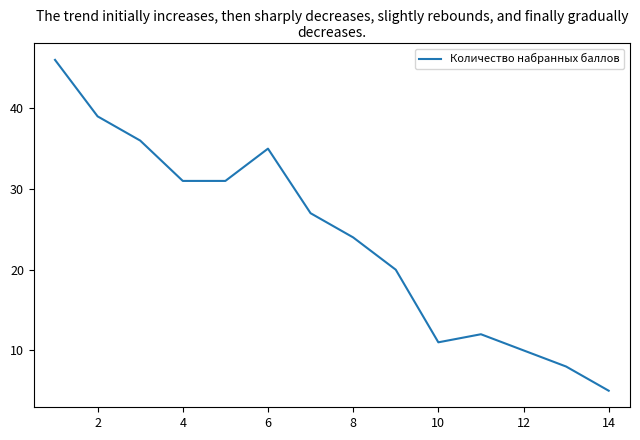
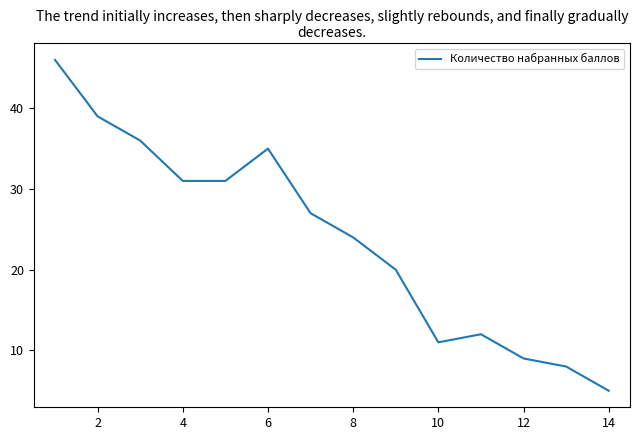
12: 10 -> 9
